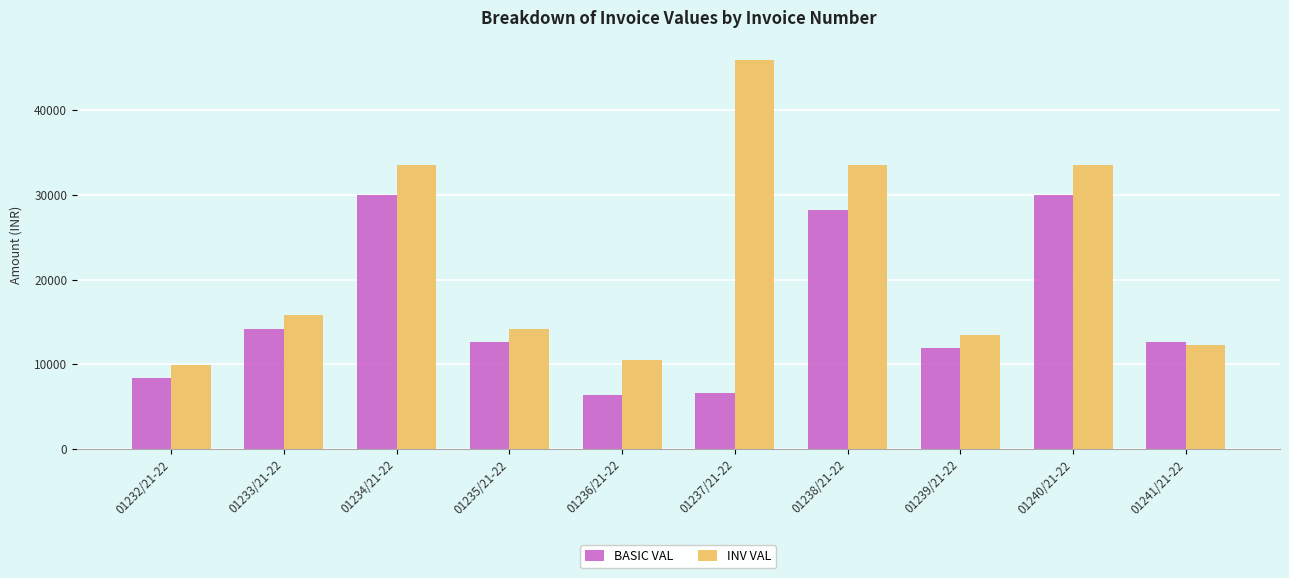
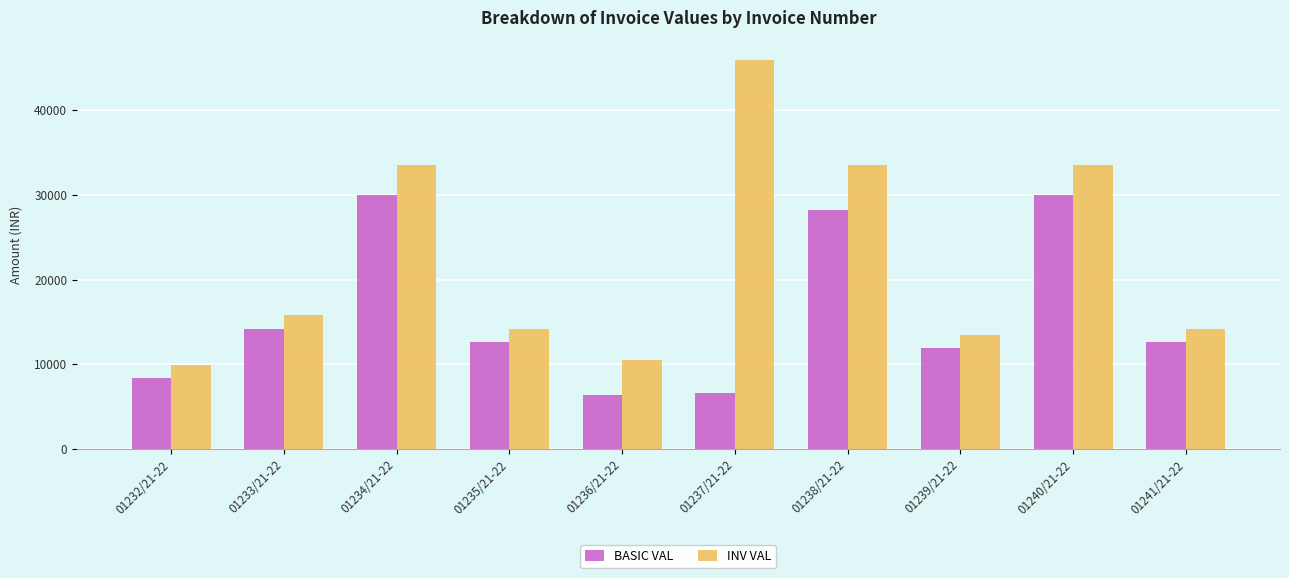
INV VAL, 01241/21-22: 12000 -> 14000
